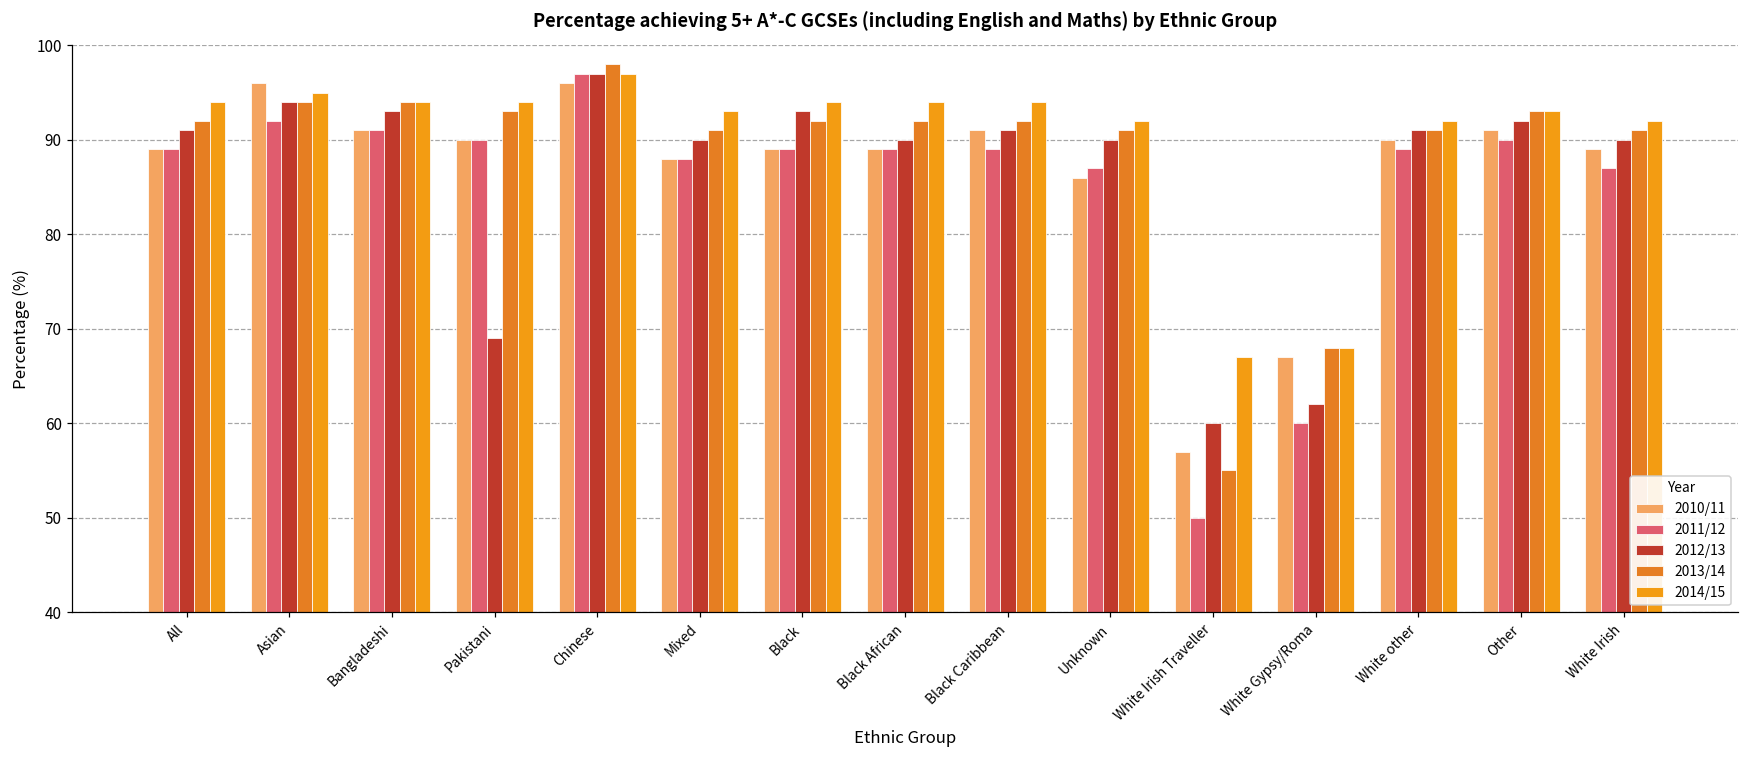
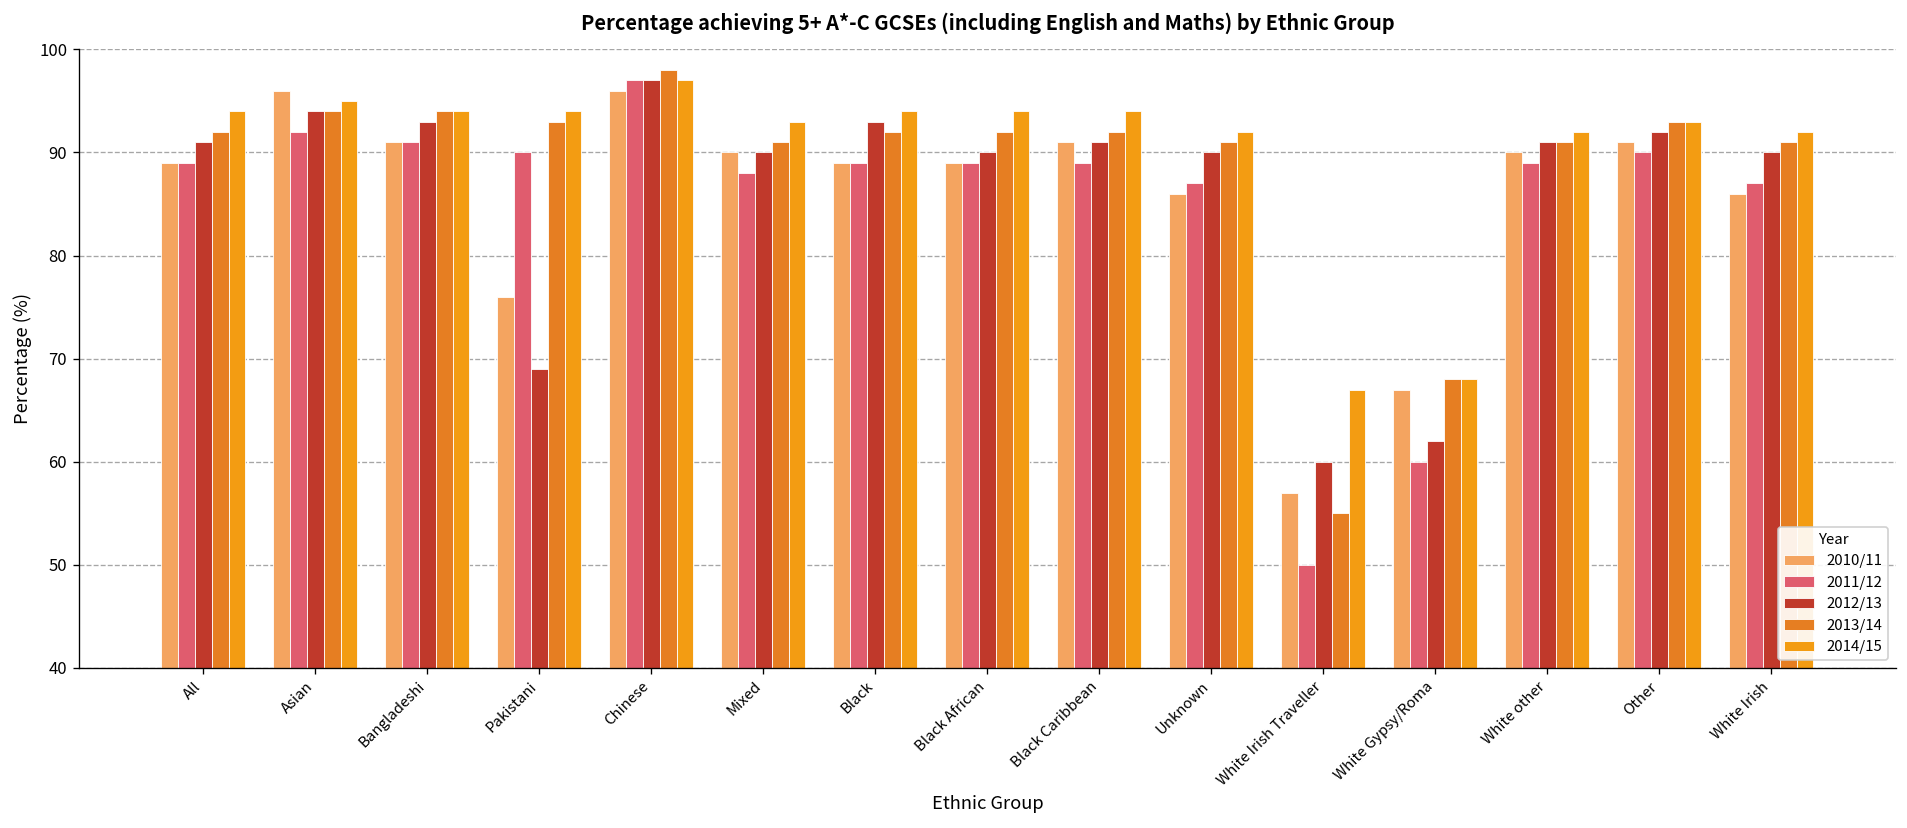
2010/11, Pakistani: 90 -> 76
2010/11, Mixed: 88 -> 90
2010/11, White Irish: 89 -> 86
